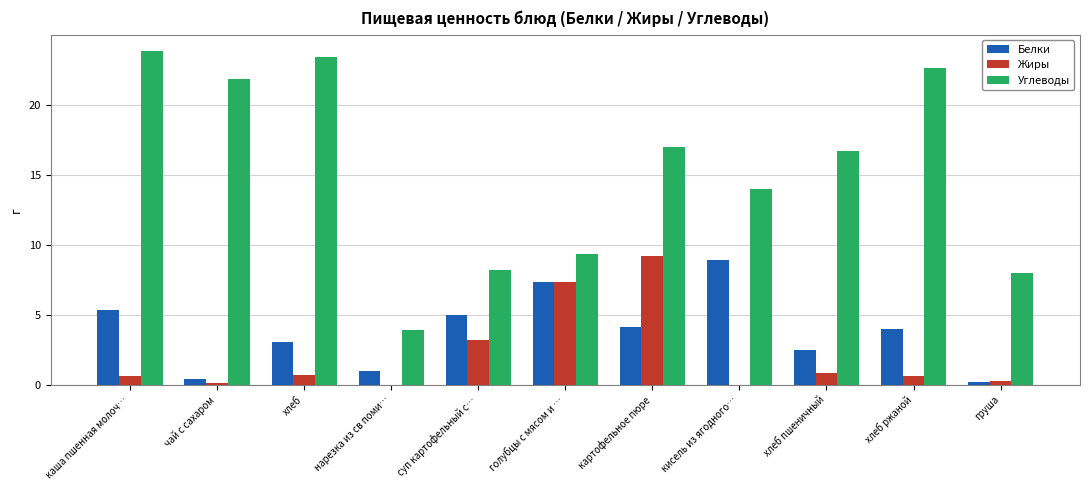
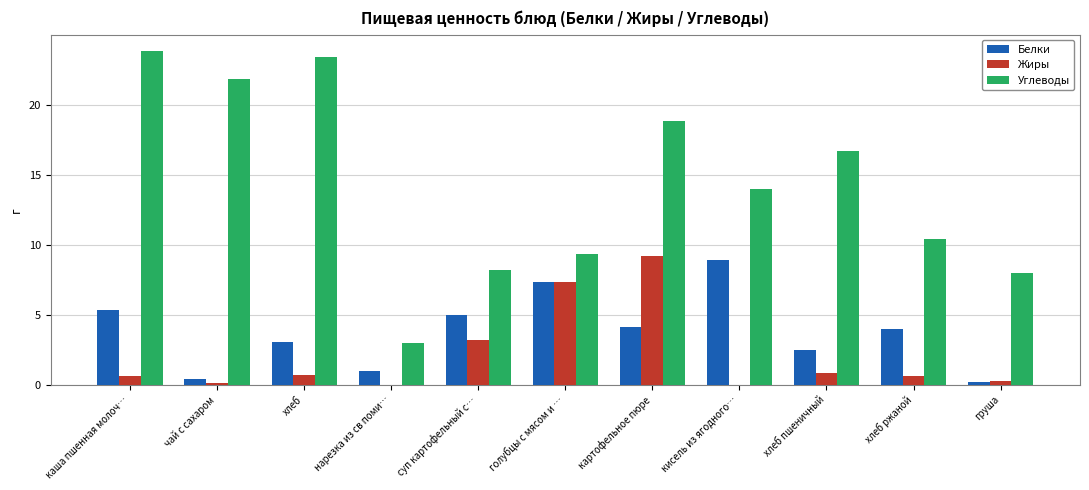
Углеводы, нарезка из св поми…: 3.9 -> 3.0
Углеводы, картофельное пюре: 17.0 -> 18.8
Углеводы, хлеб ржаной: 22.6 -> 10.4
